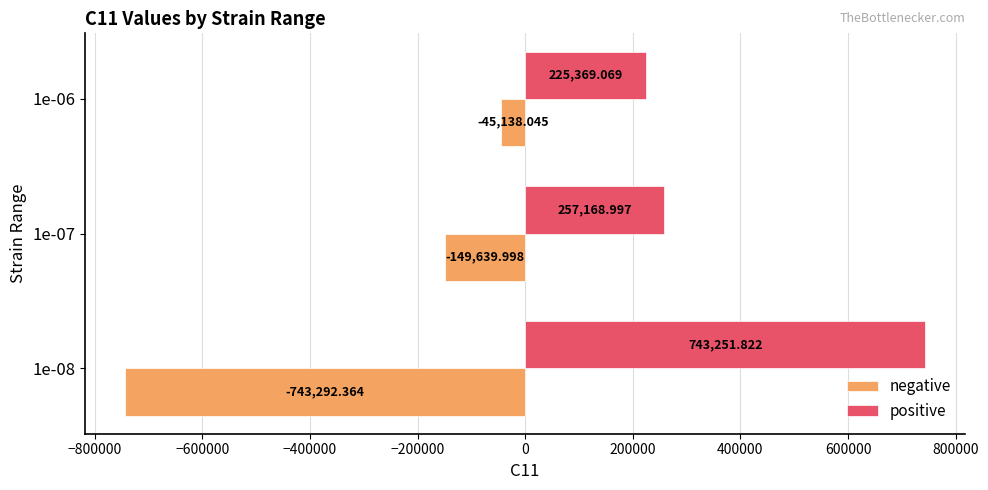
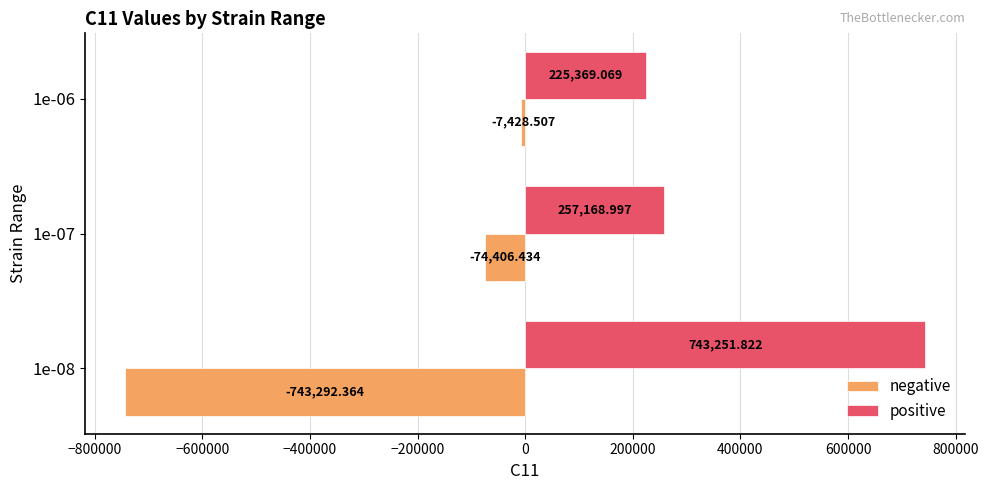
negative, 1e-06: -45,138.045 -> -7,428.507
negative, 1e-07: -149,639.998 -> -74,406.434
